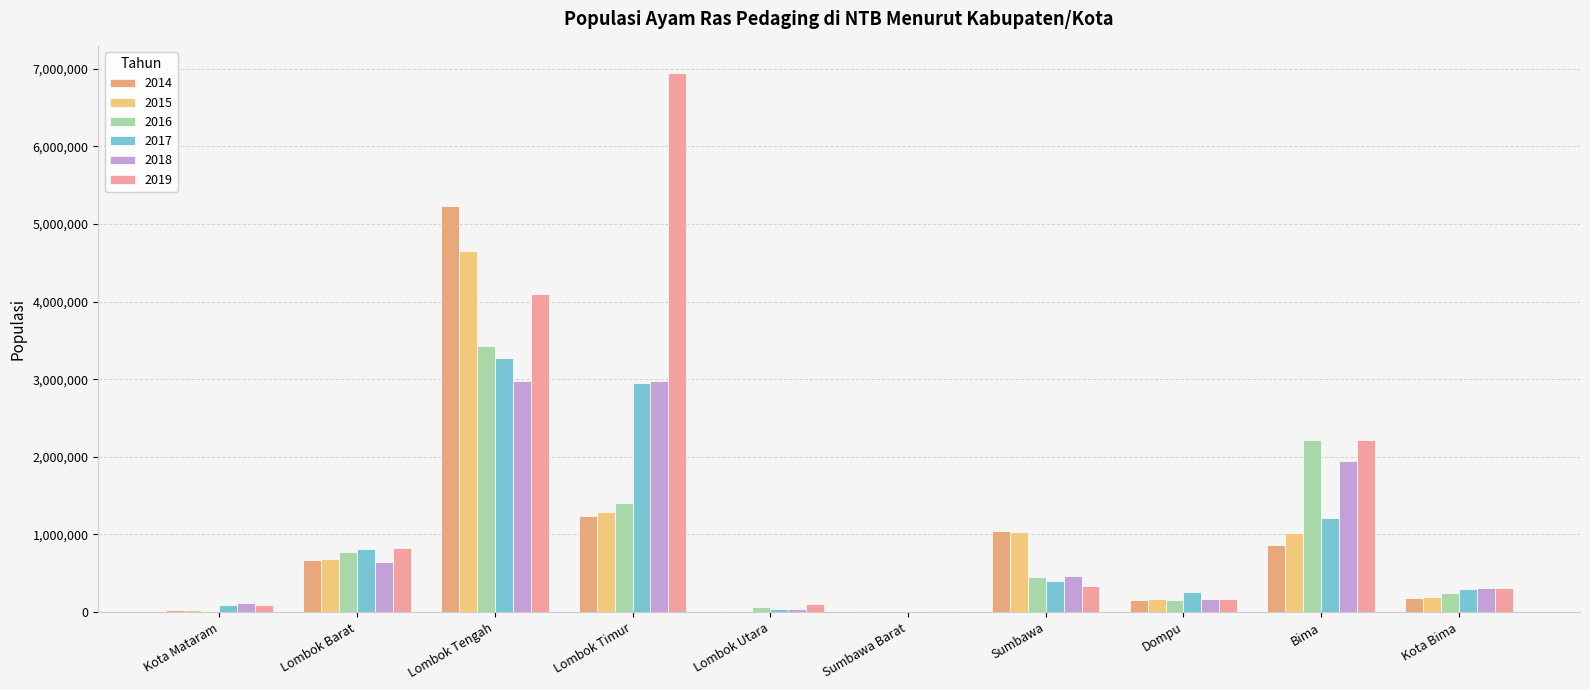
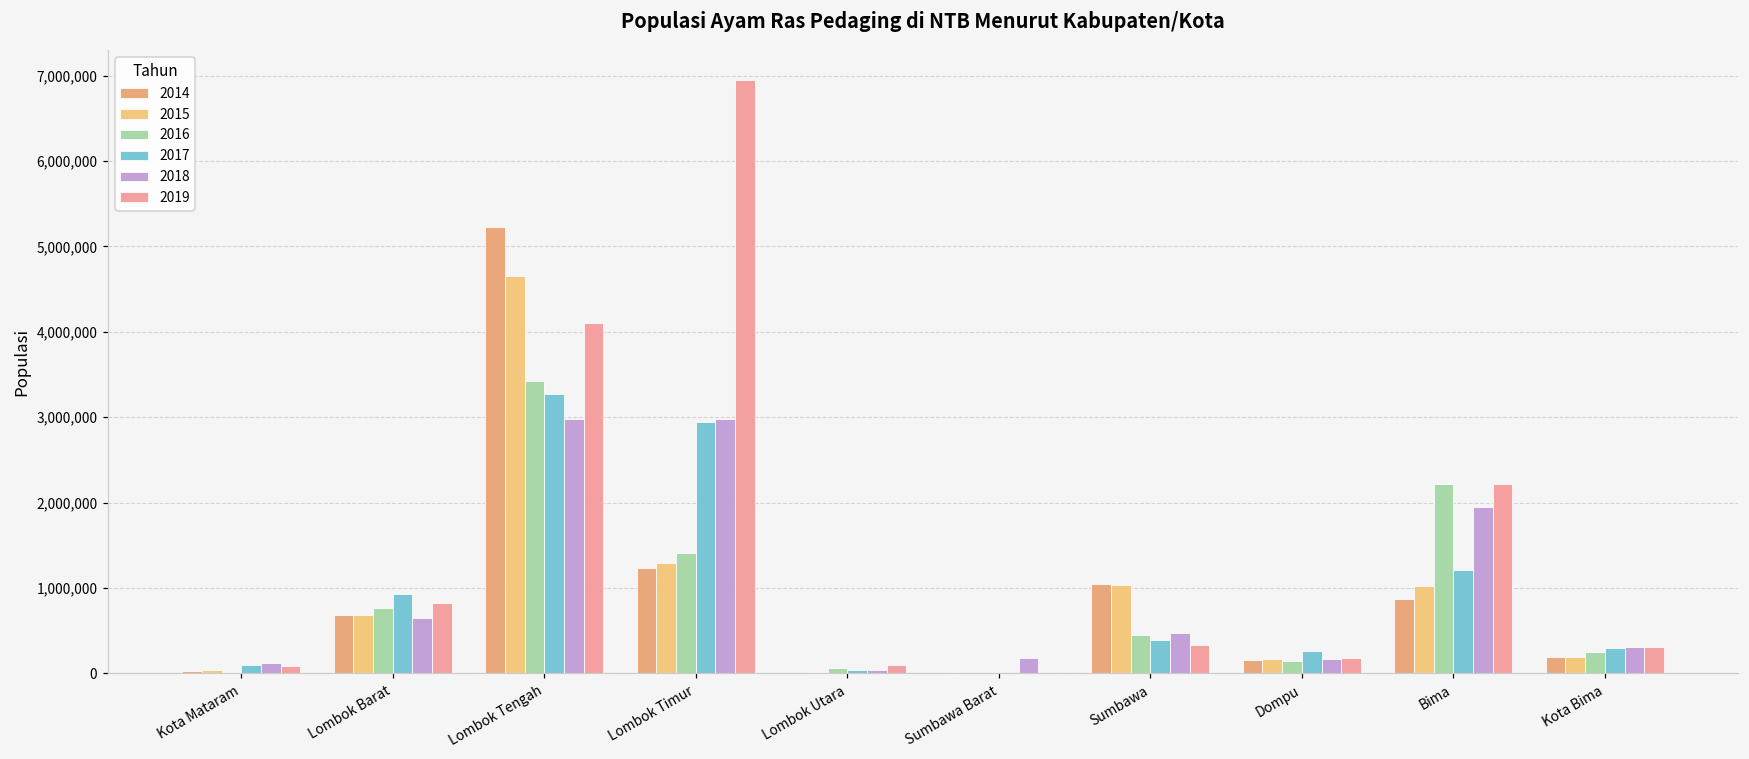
2017, Lombok Barat: 800,000 -> 900,000
2018, Sumbawa Barat: 0 -> 200,000
